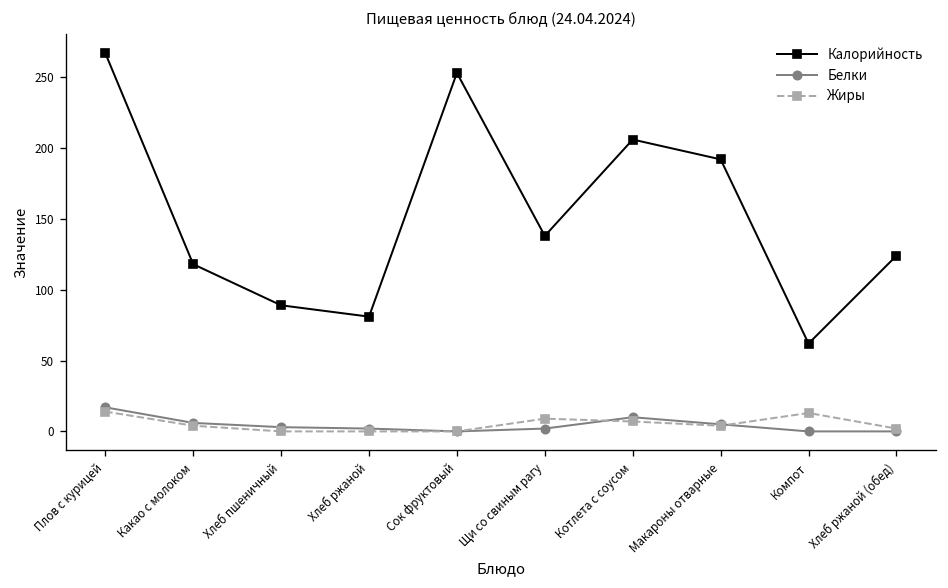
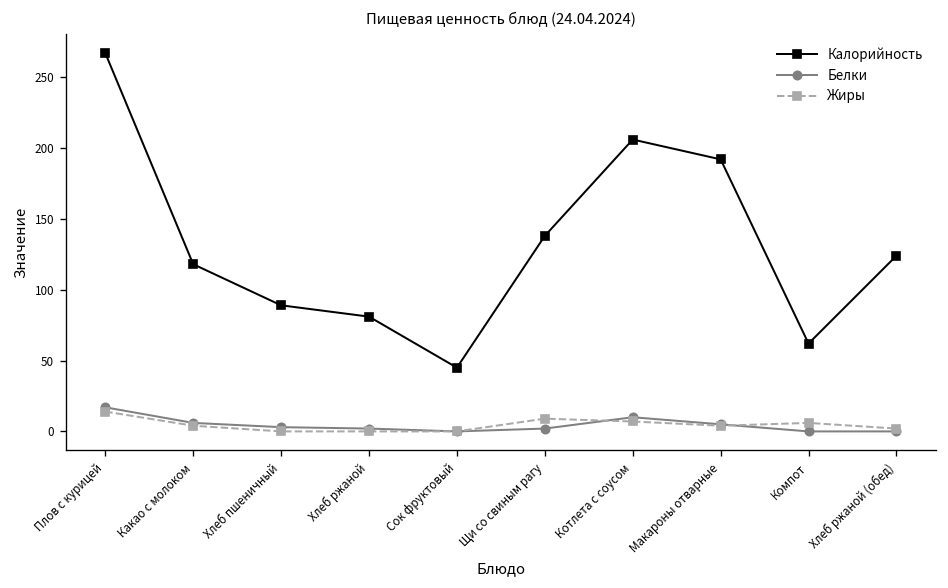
Калорийность, Сок фруктовый: 253 -> 45
Жиры, Компот: 13 -> 6
